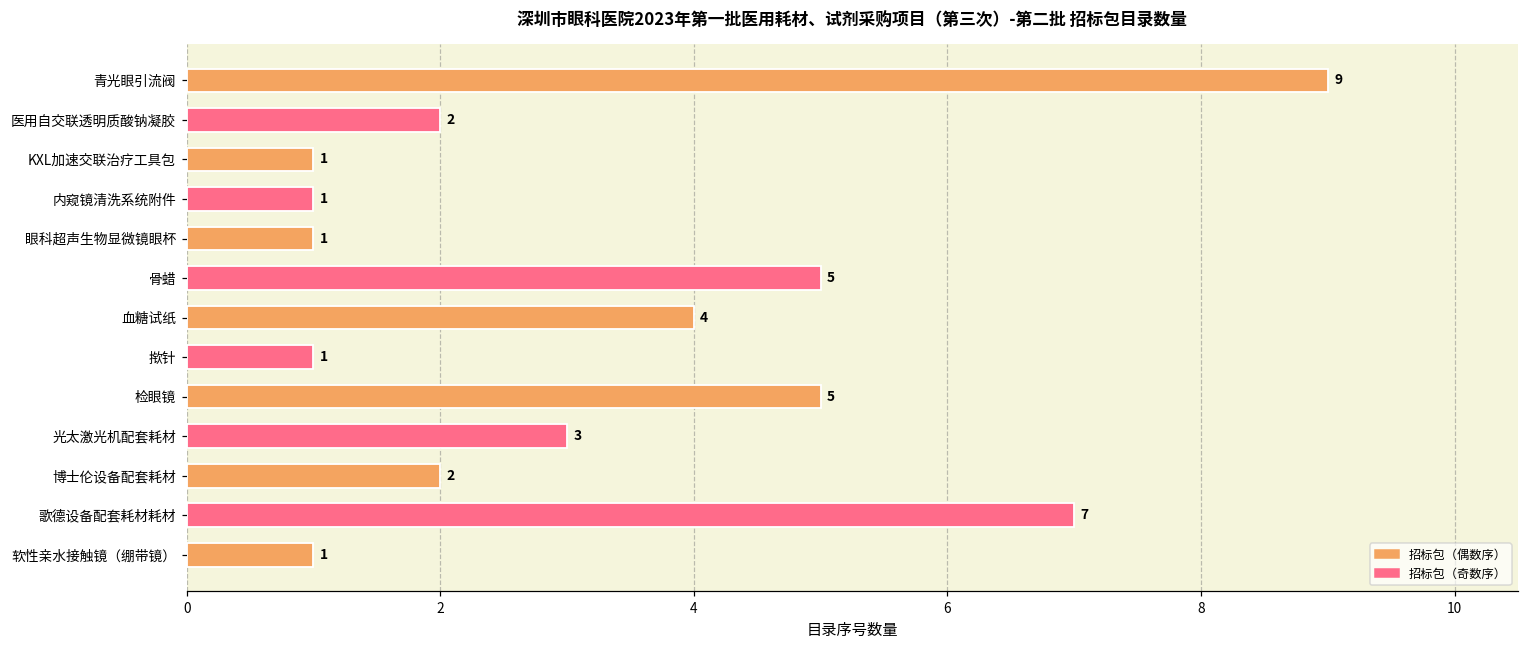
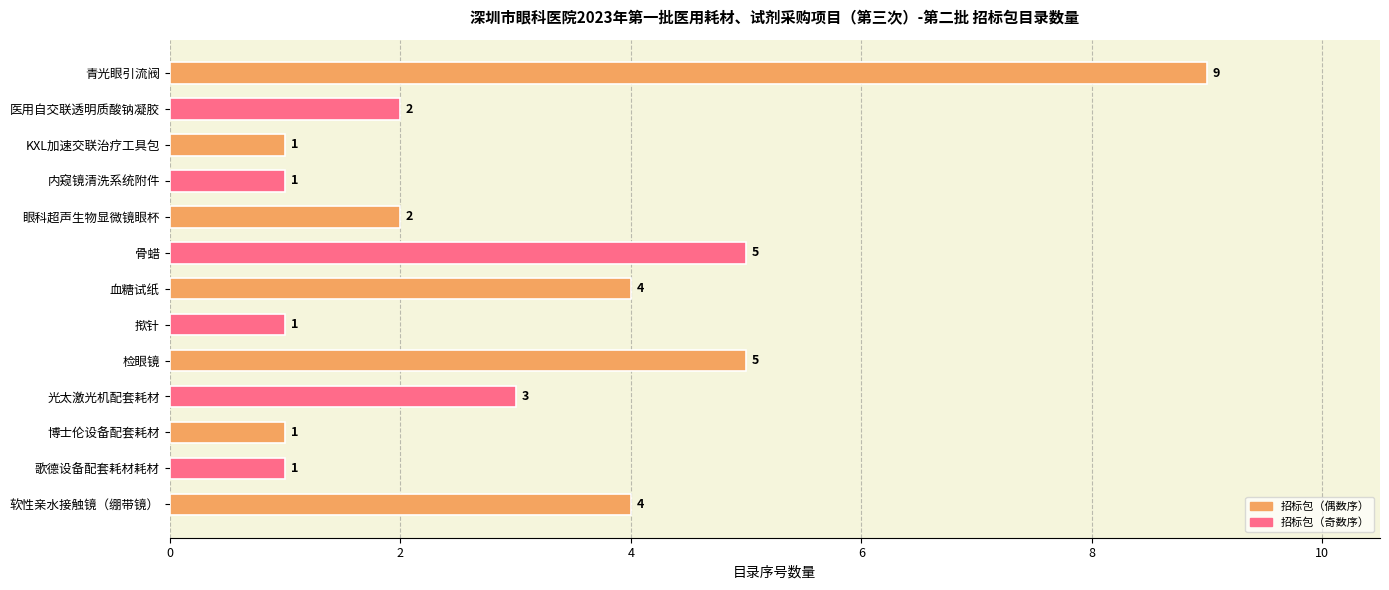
眼科超声生物显微镜眼杯: 1 -> 2
博士伦设备配套耗材: 2 -> 1
歌德设备配套耗材耗材: 7 -> 1
软性亲水接触镜（绷带镜）: 1 -> 4
